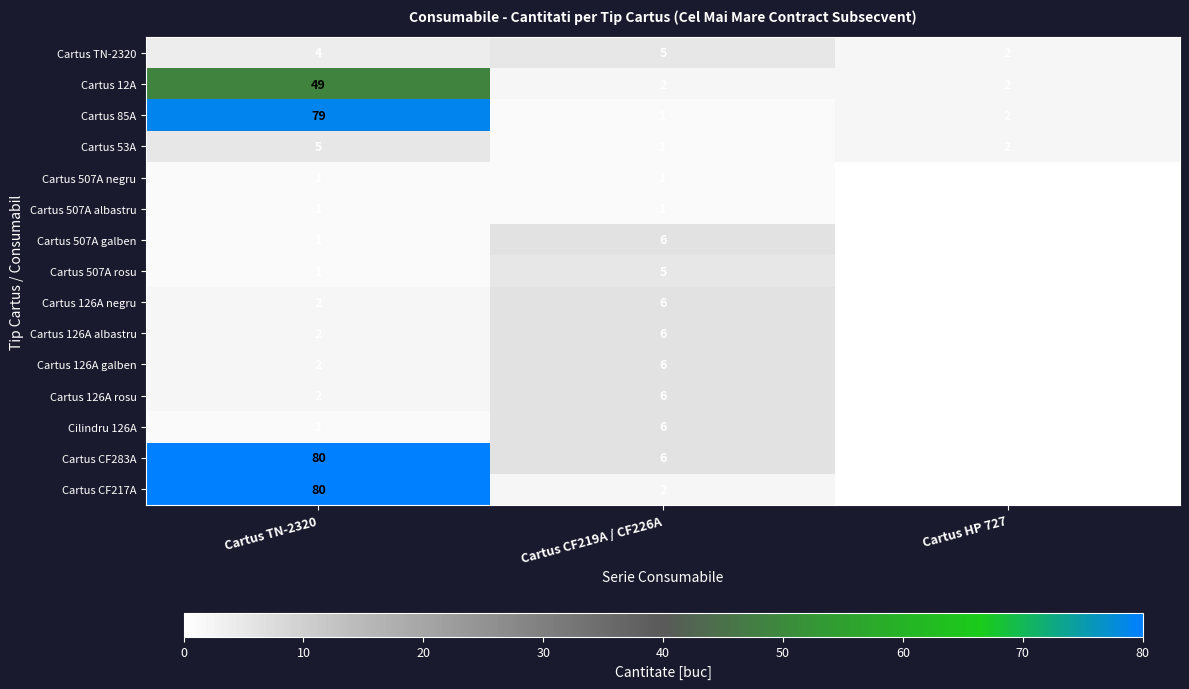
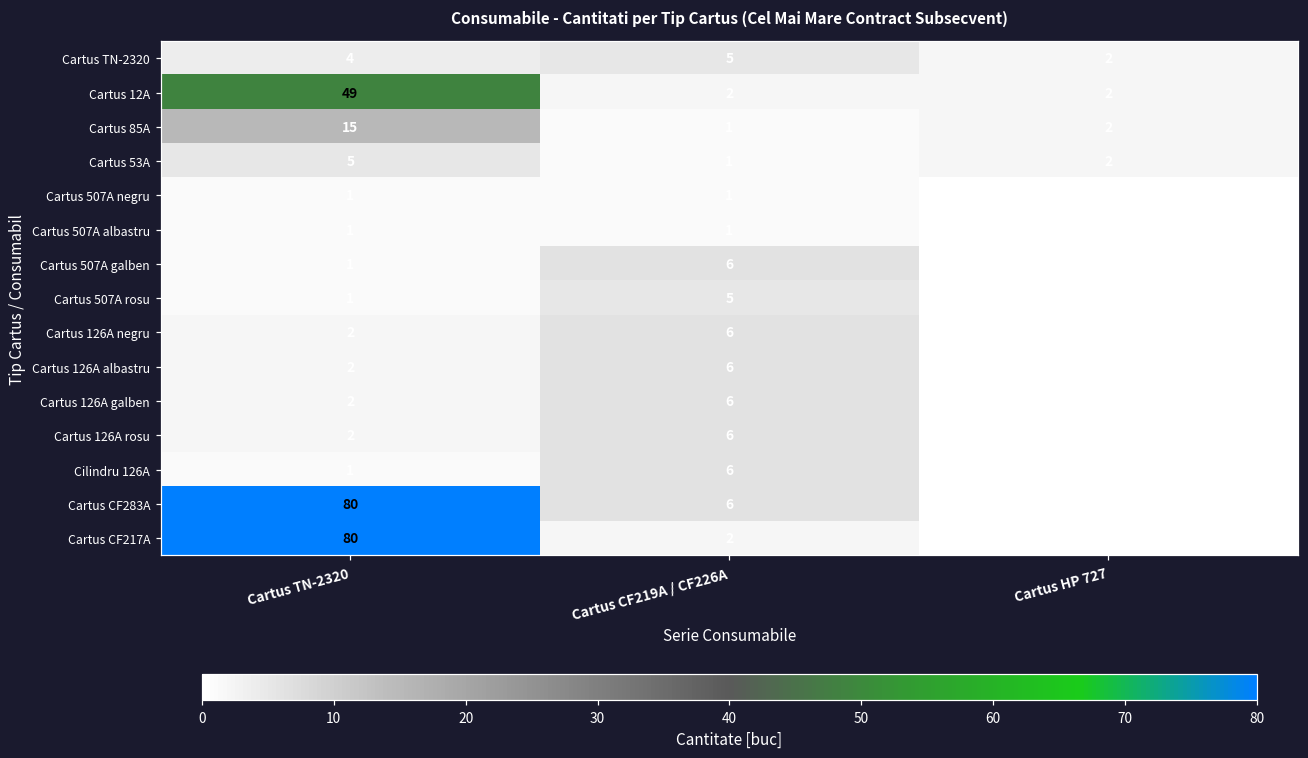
Cartus 85A, Cartus TN-2320: 79 -> 15
